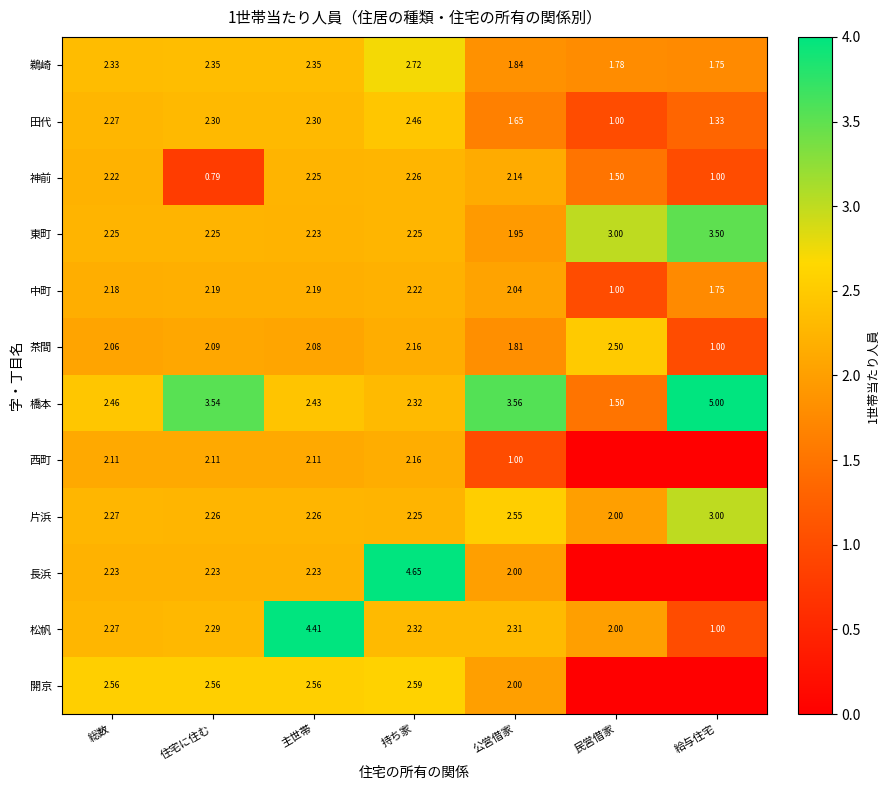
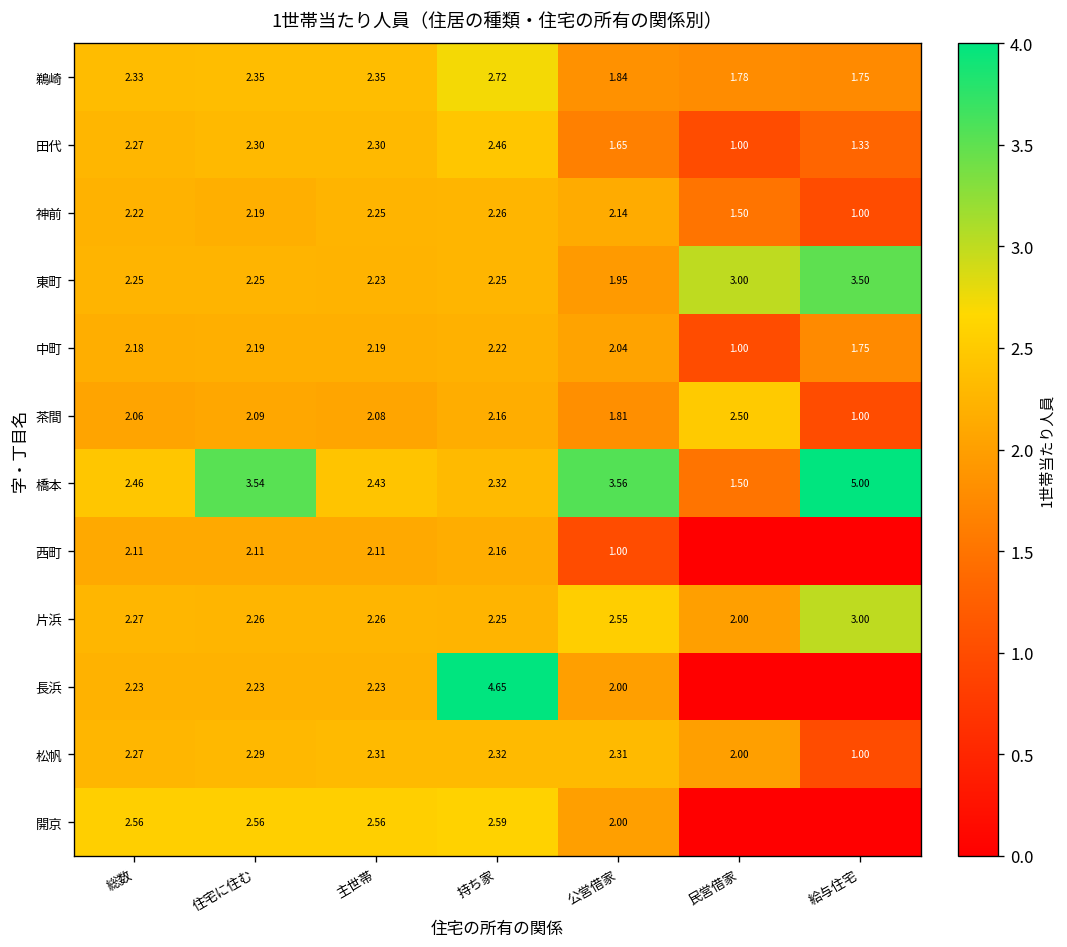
神前, 住宅に住む: 0.79 -> 2.19
松帆, 主世帯: 4.41 -> 2.31
